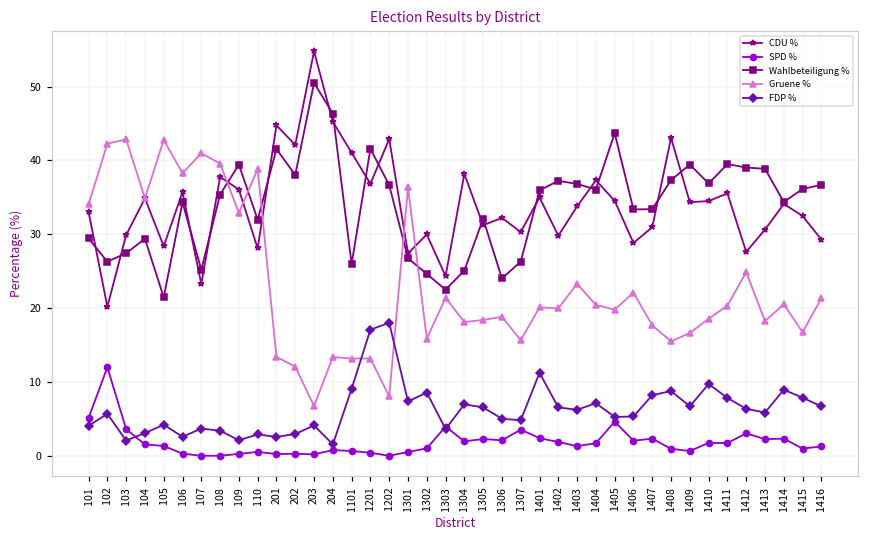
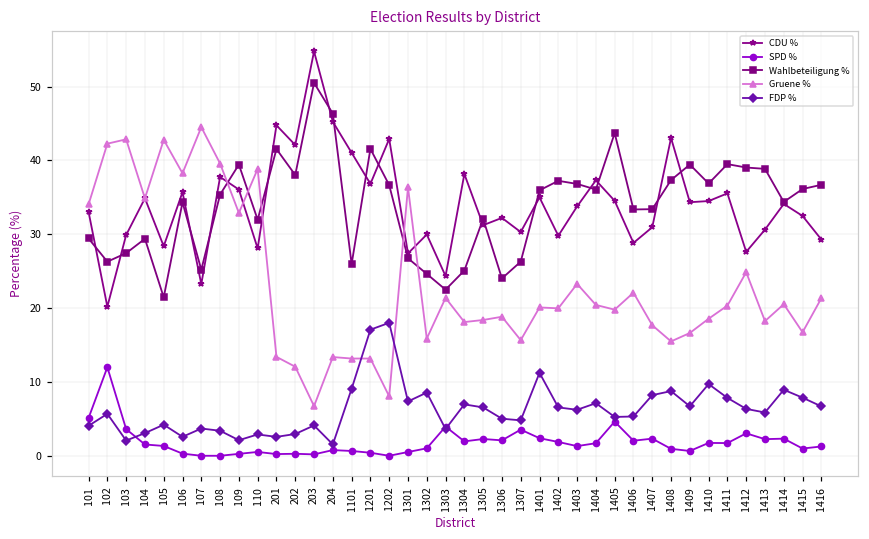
Gruene %, 107: 41 -> 45
